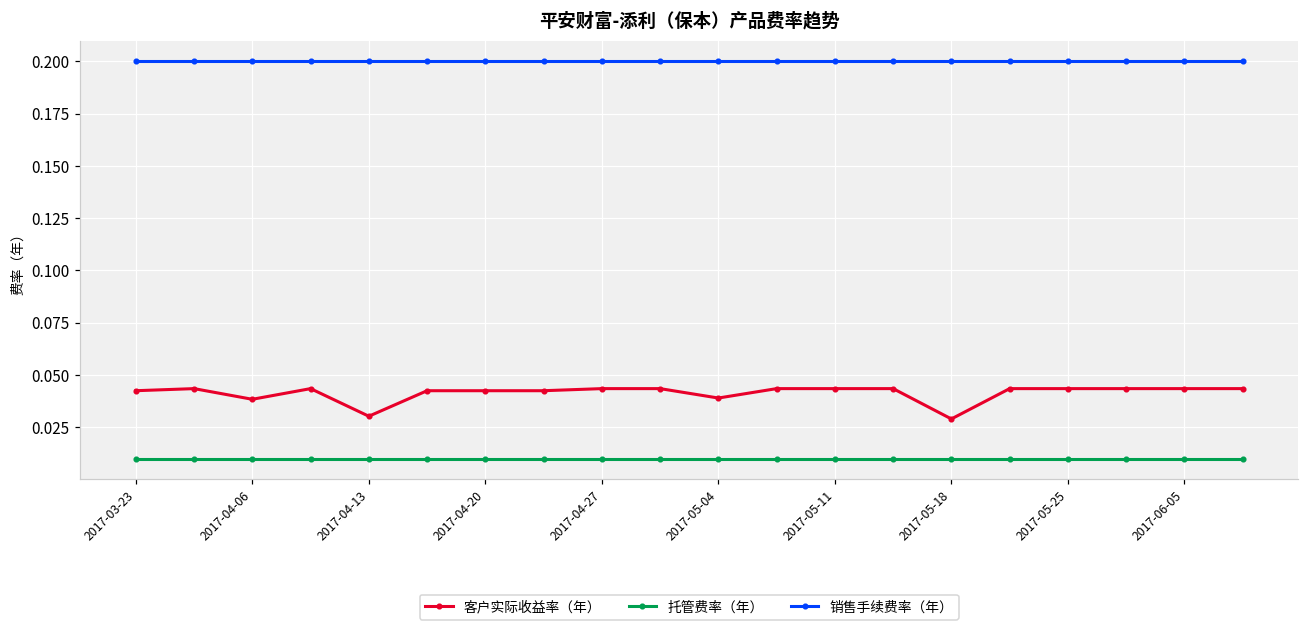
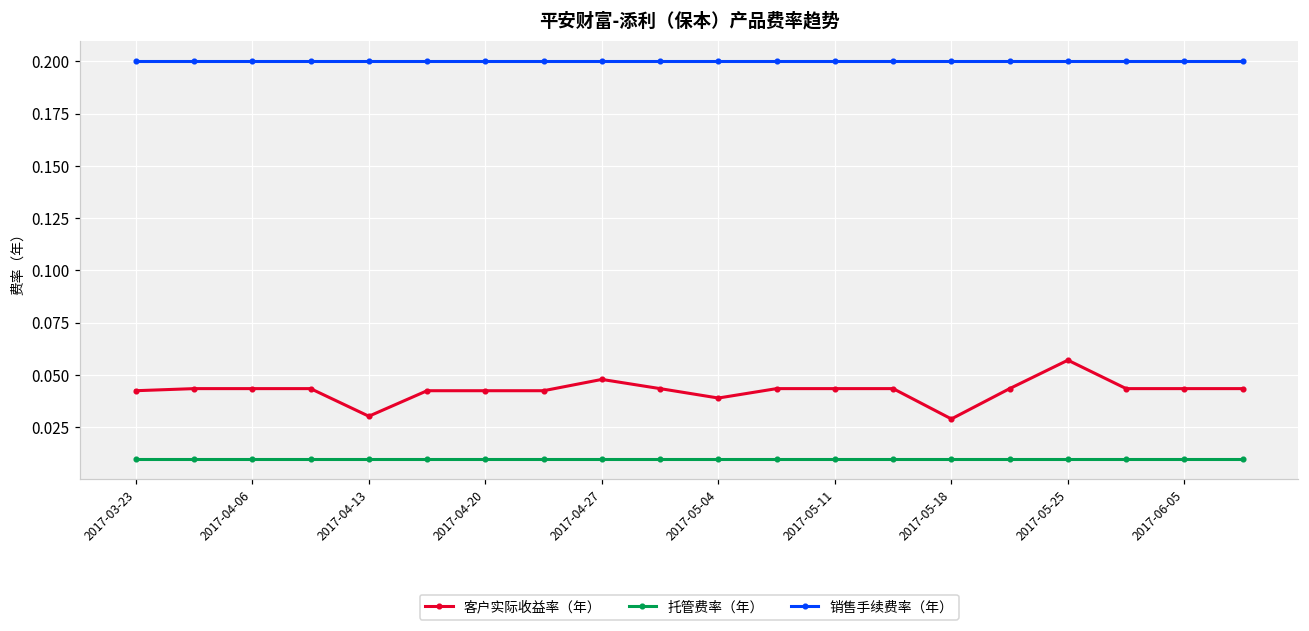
客户实际收益率（年）, 2017-04-06: 0.038 -> 0.044
客户实际收益率（年）, 2017-04-27: 0.044 -> 0.048
客户实际收益率（年）, 2017-05-25: 0.044 -> 0.057
